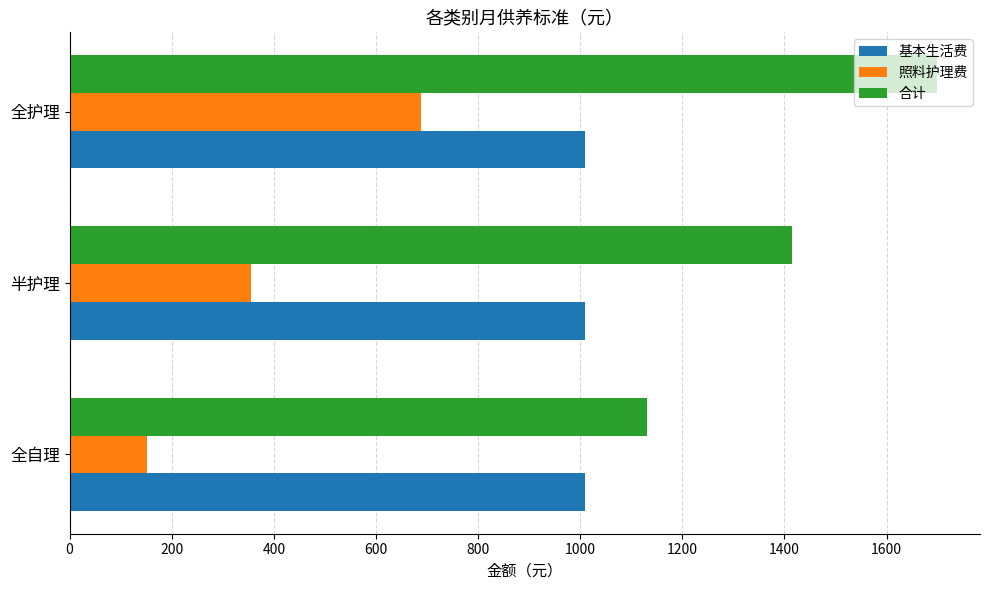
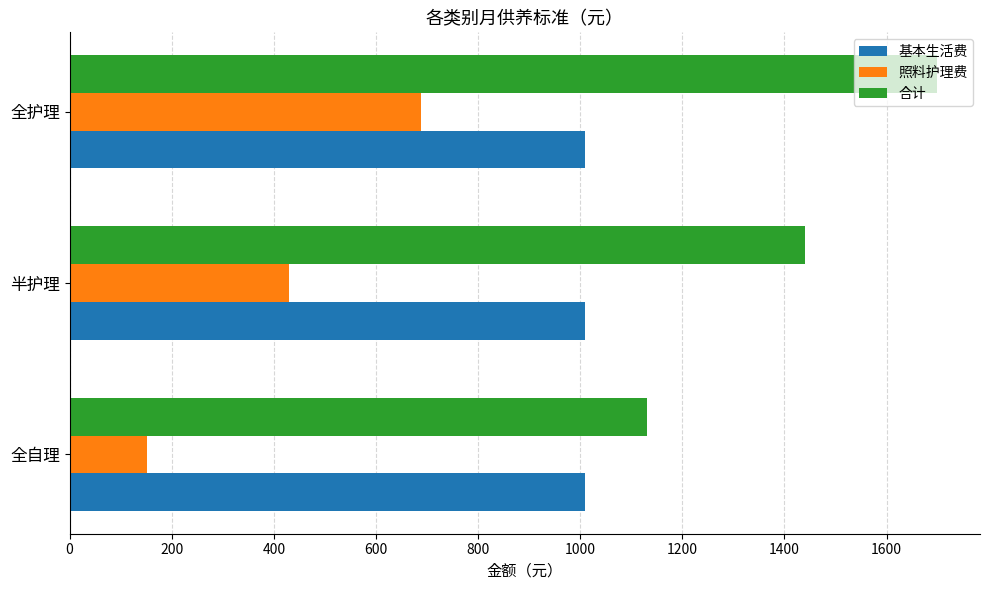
合计, 半护理: 1410 -> 1440
照料护理费, 半护理: 360 -> 430
